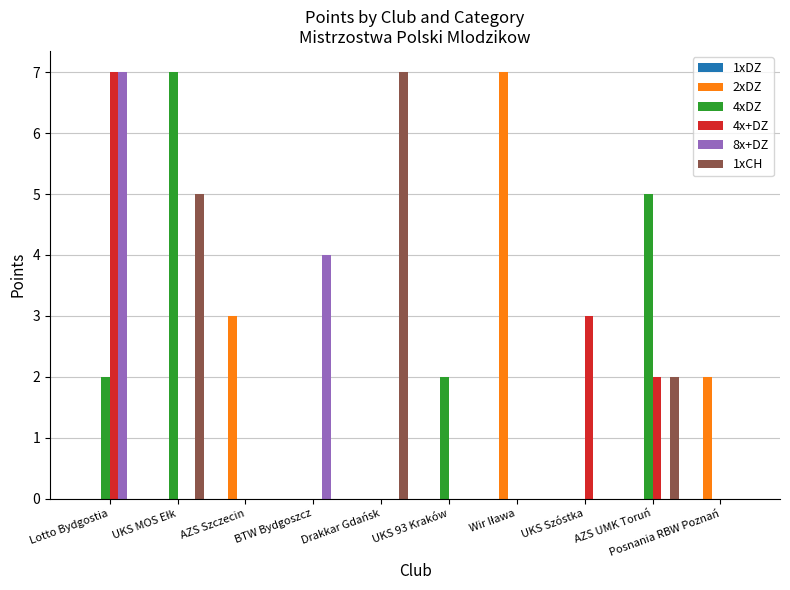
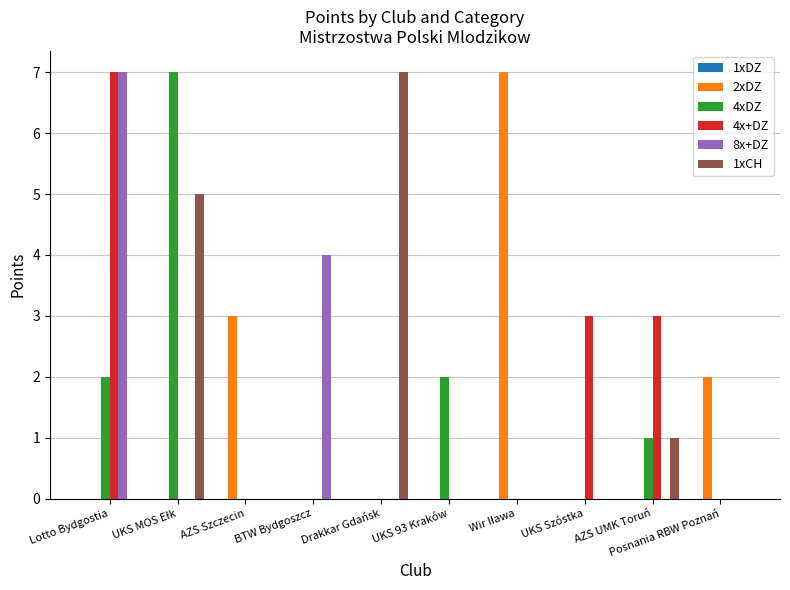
4xDZ, AZS UMK Toruń: 5 -> 1
4x+DZ, AZS UMK Toruń: 2 -> 3
1xCH, AZS UMK Toruń: 2 -> 1
